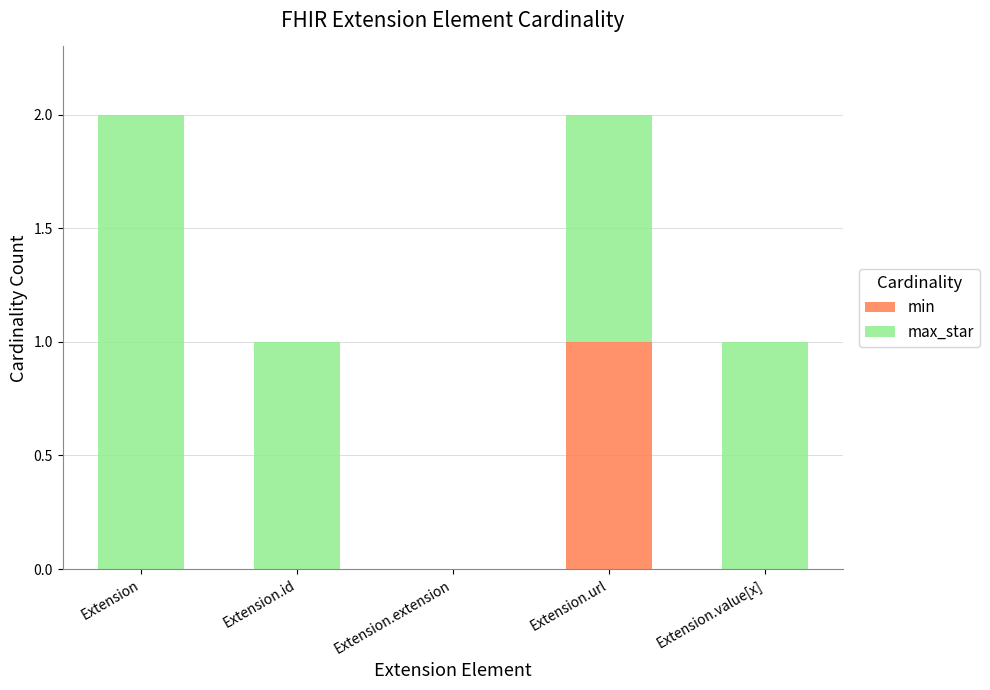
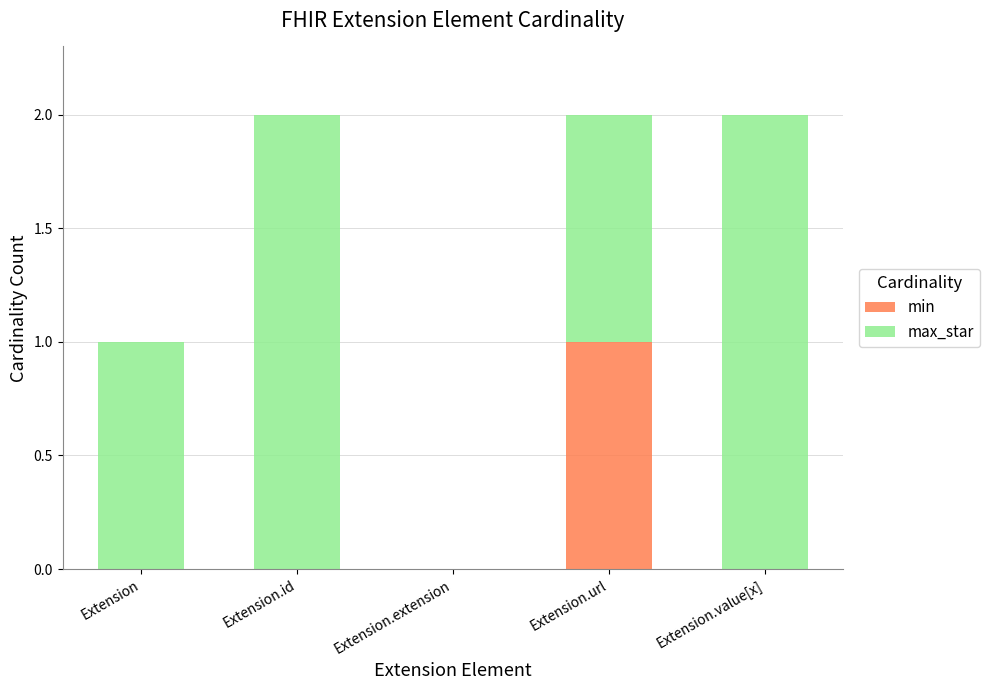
max_star, Extension: 2 -> 1
max_star, Extension.id: 1 -> 2
max_star, Extension.value[x]: 1 -> 2
